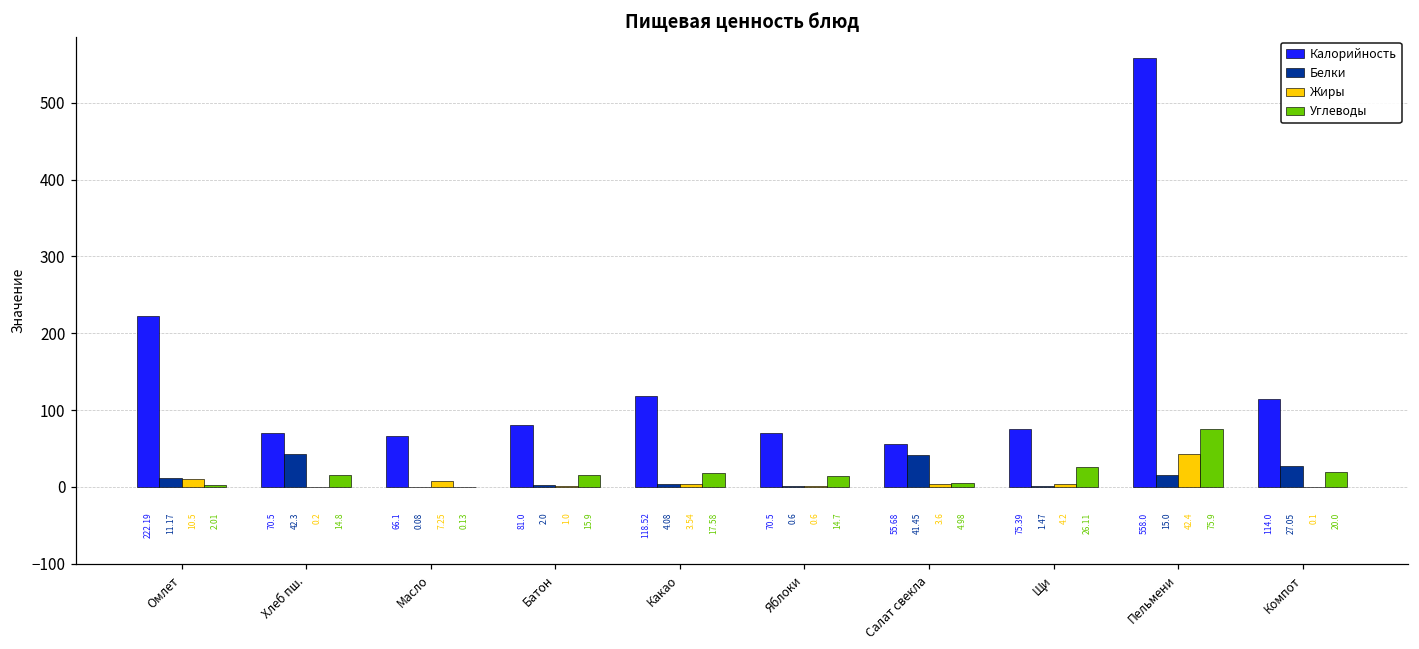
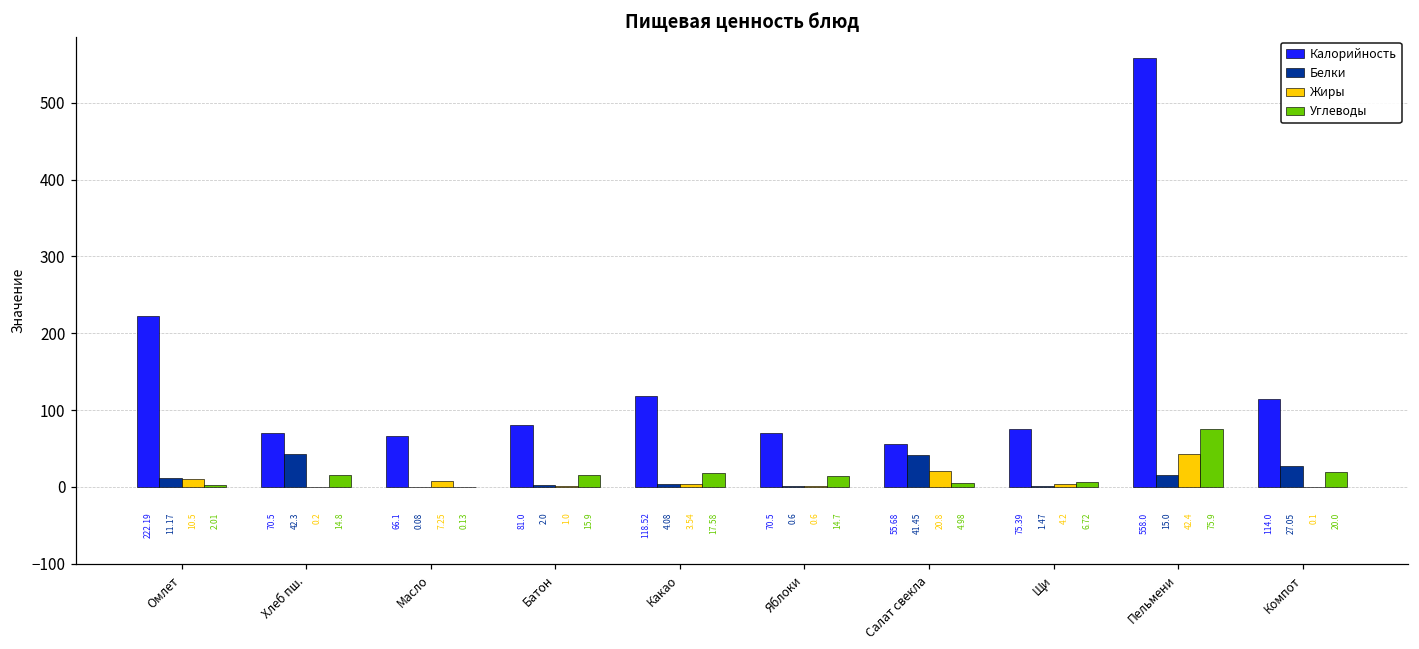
Жиры, Салат свекла: 3.6 -> 20.8
Углеводы, Щи: 26.11 -> 6.72
